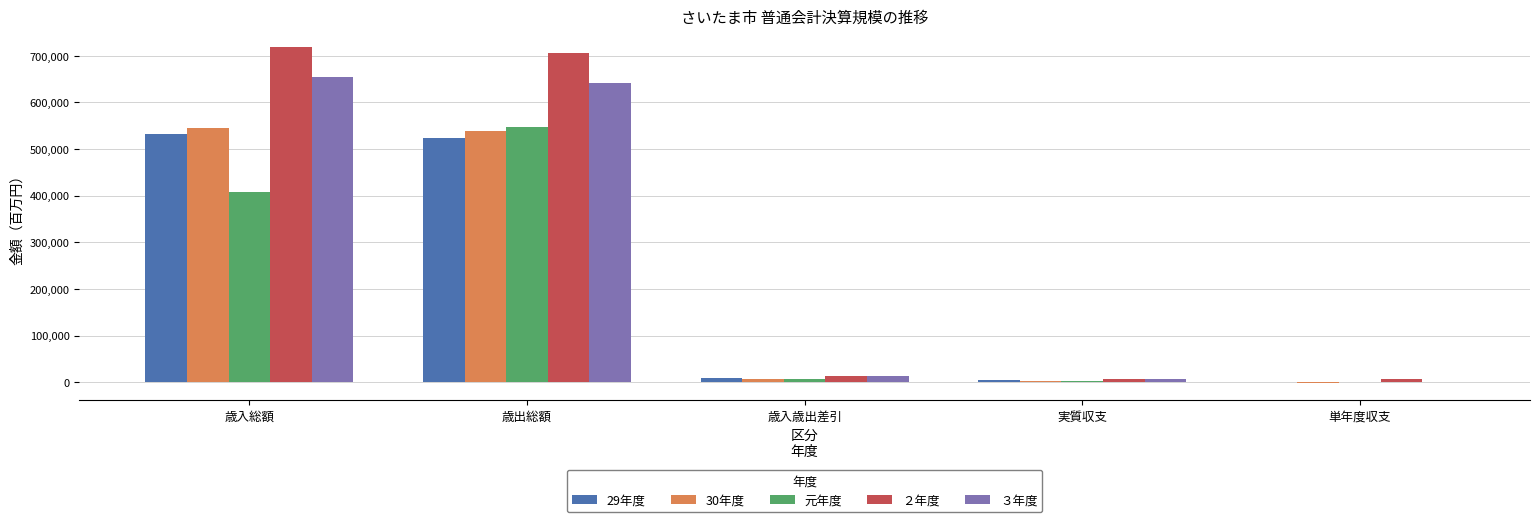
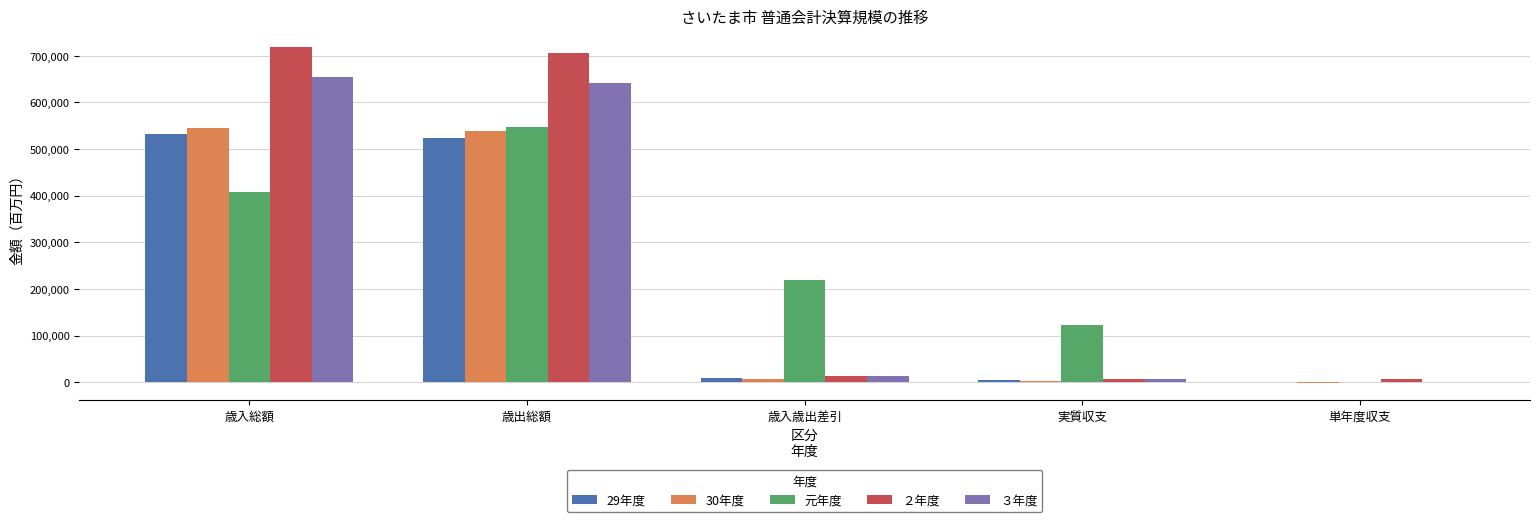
元年度, 歳入歳出差引: 10,000 -> 220,000
元年度, 実質収支: 0 -> 120,000
